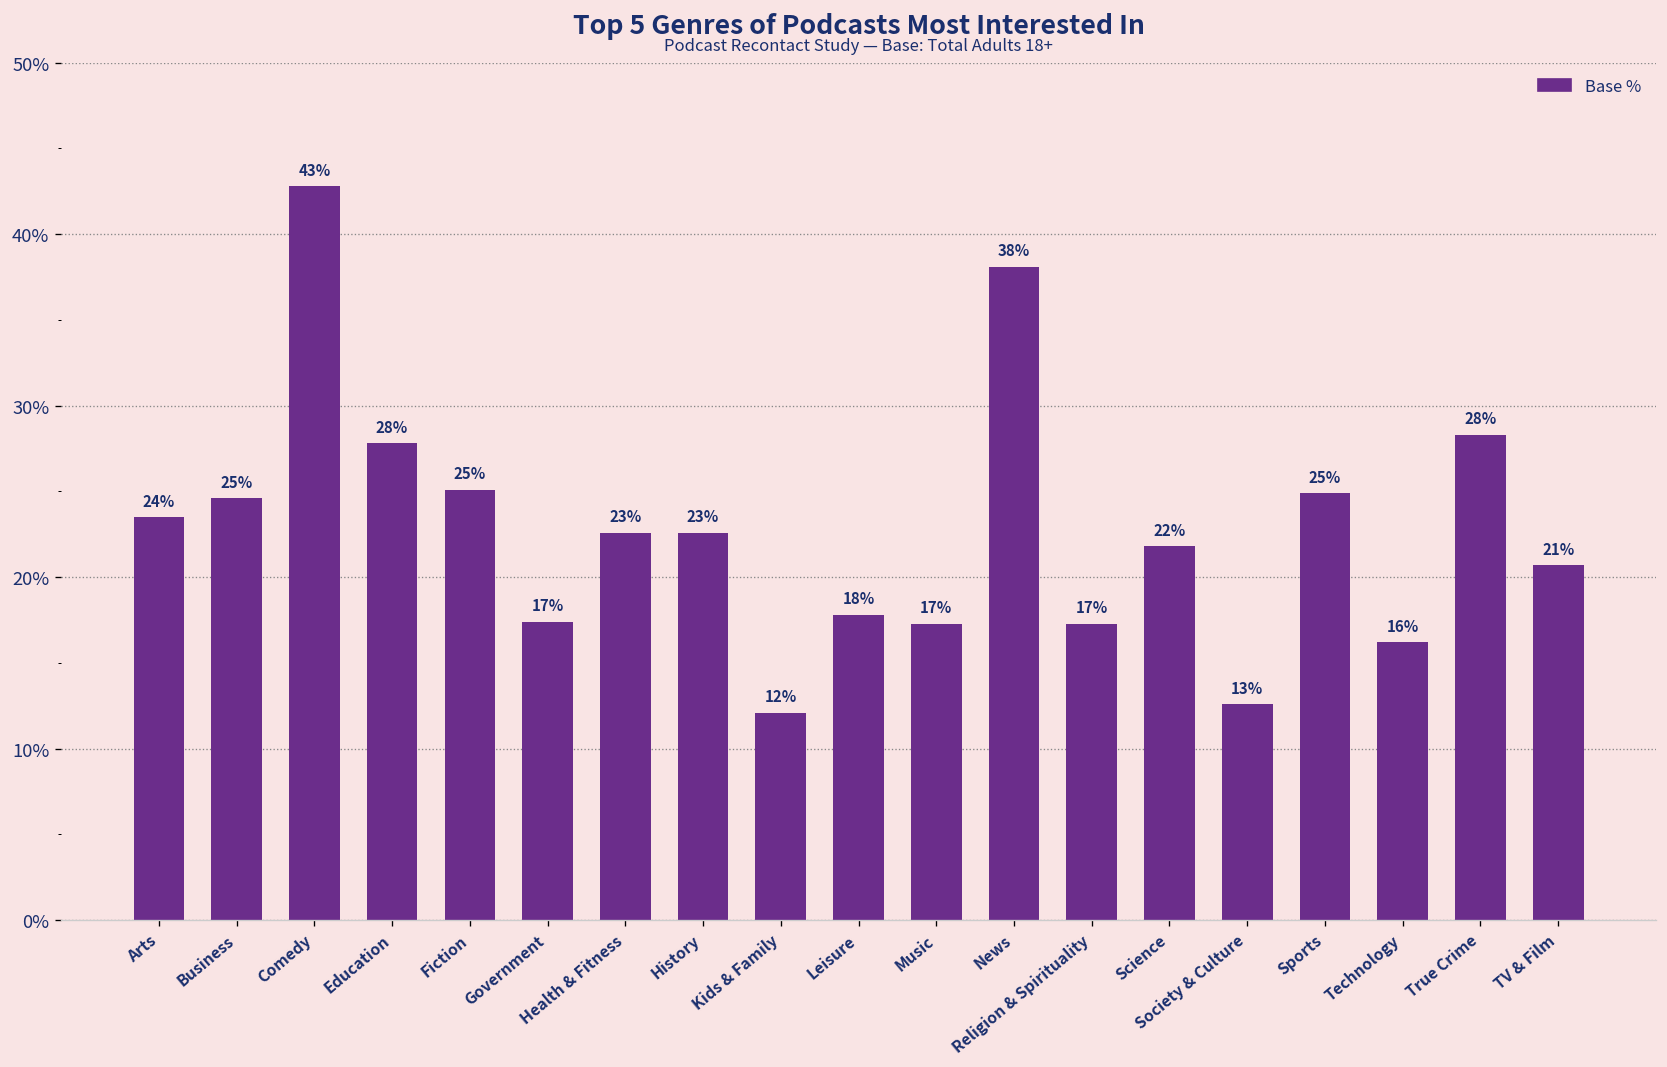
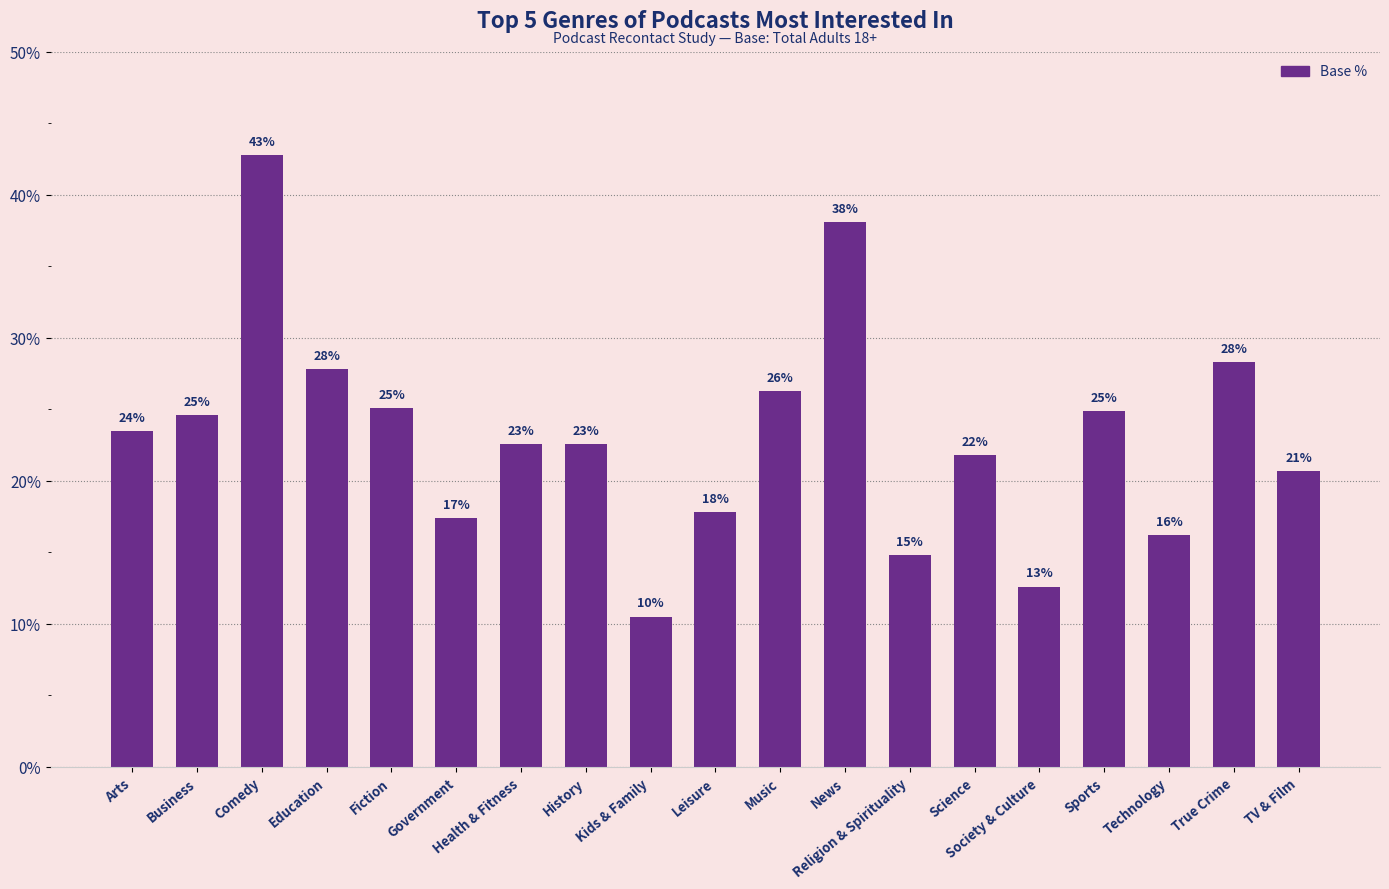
Kids & Family: 12% -> 10%
Music: 17% -> 26%
Religion & Spirituality: 17% -> 15%
